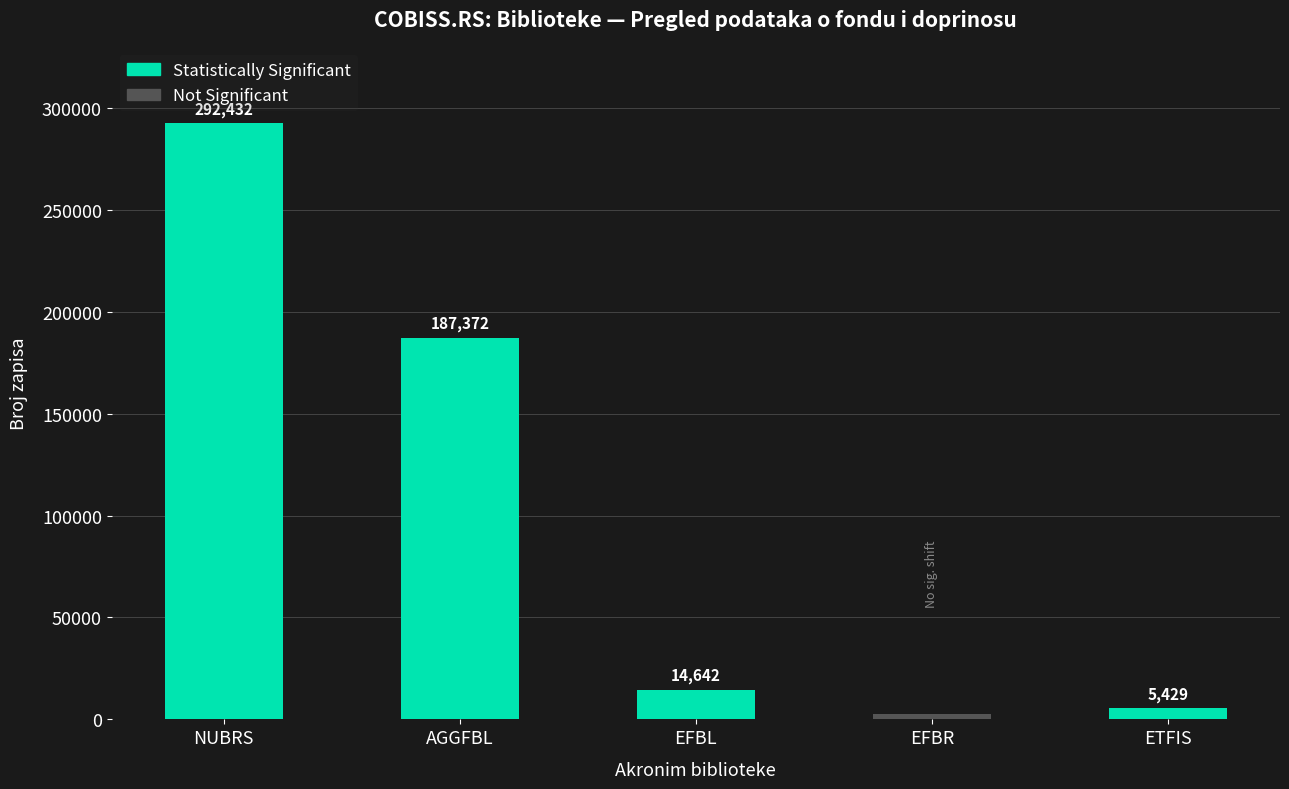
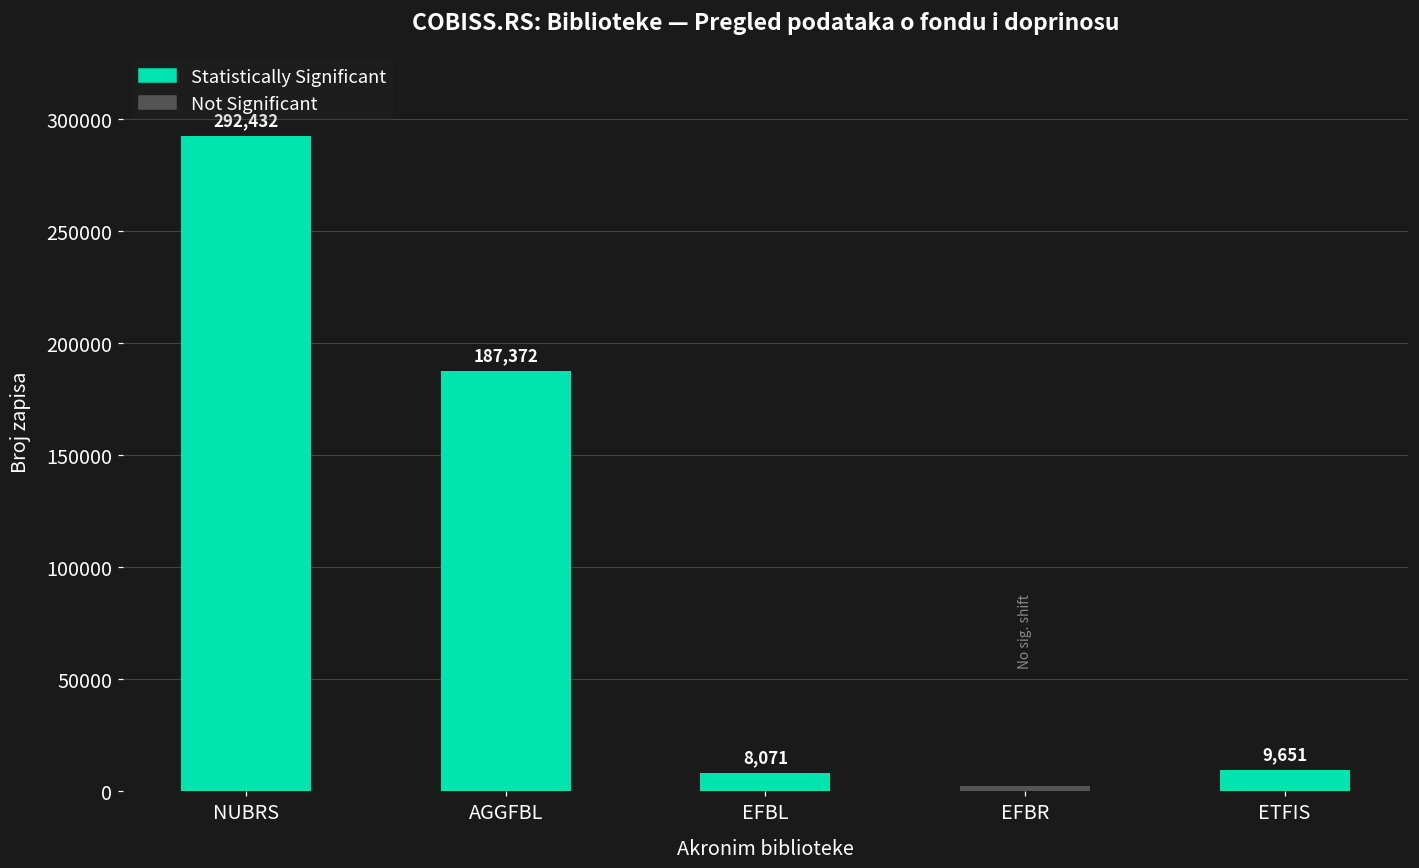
EFBL: 14,642 -> 8,071
ETFIS: 5,429 -> 9,651
